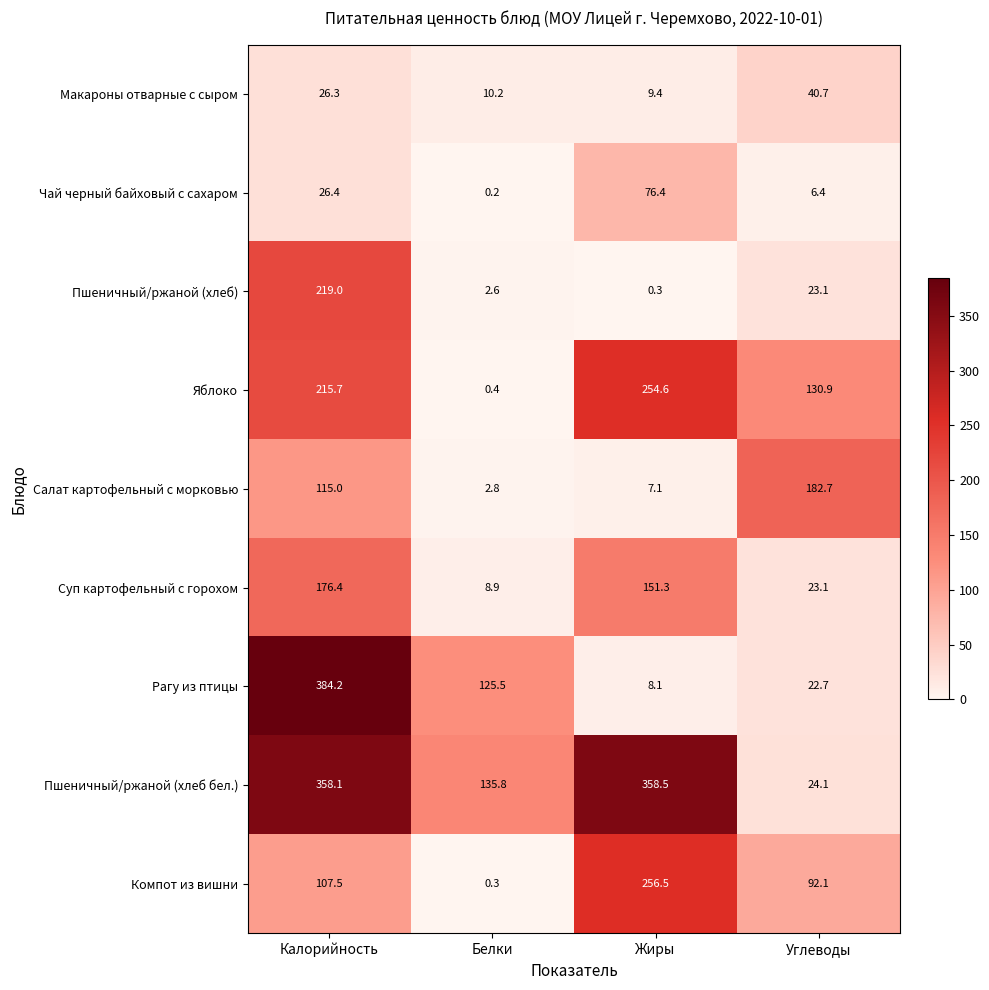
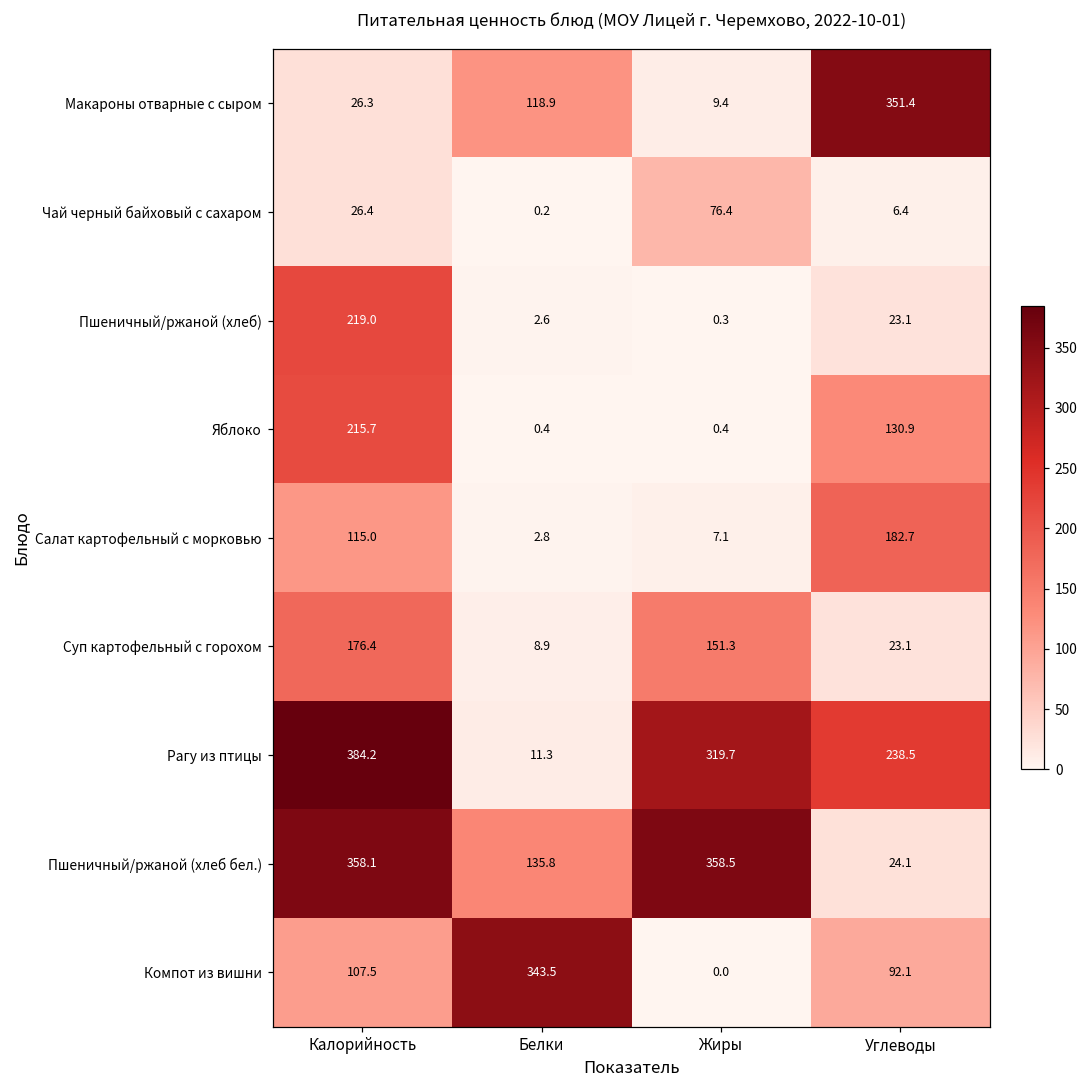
Макароны отварные с сыром, Белки: 10.2 -> 118.9
Макароны отварные с сыром, Углеводы: 40.7 -> 351.4
Яблоко, Жиры: 254.6 -> 0.4
Рагу из птицы, Белки: 125.5 -> 11.3
Рагу из птицы, Жиры: 8.1 -> 319.7
Рагу из птицы, Углеводы: 22.7 -> 238.5
Компот из вишни, Белки: 0.3 -> 343.5
Компот из вишни, Жиры: 256.5 -> 0.0
